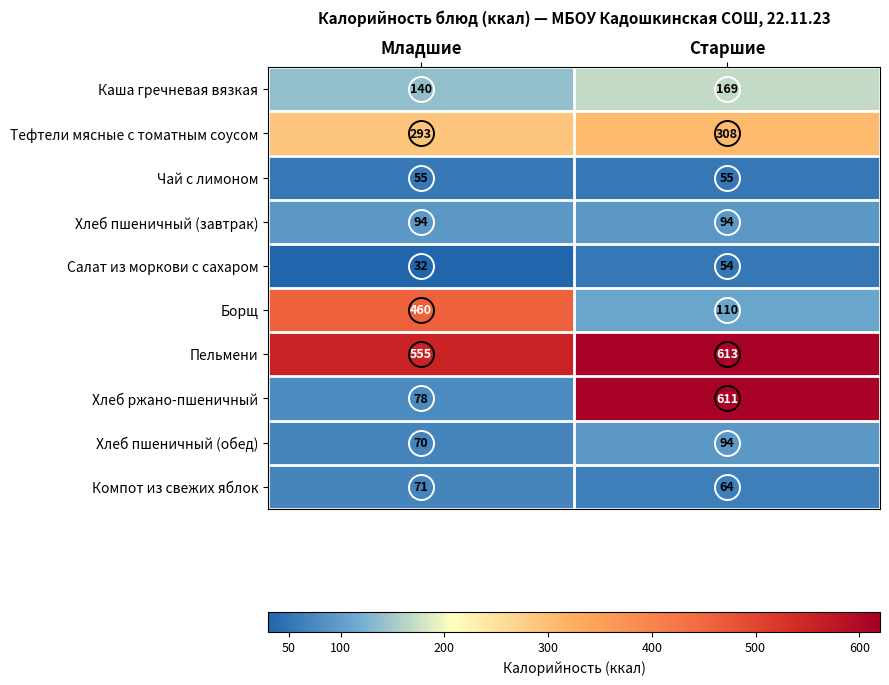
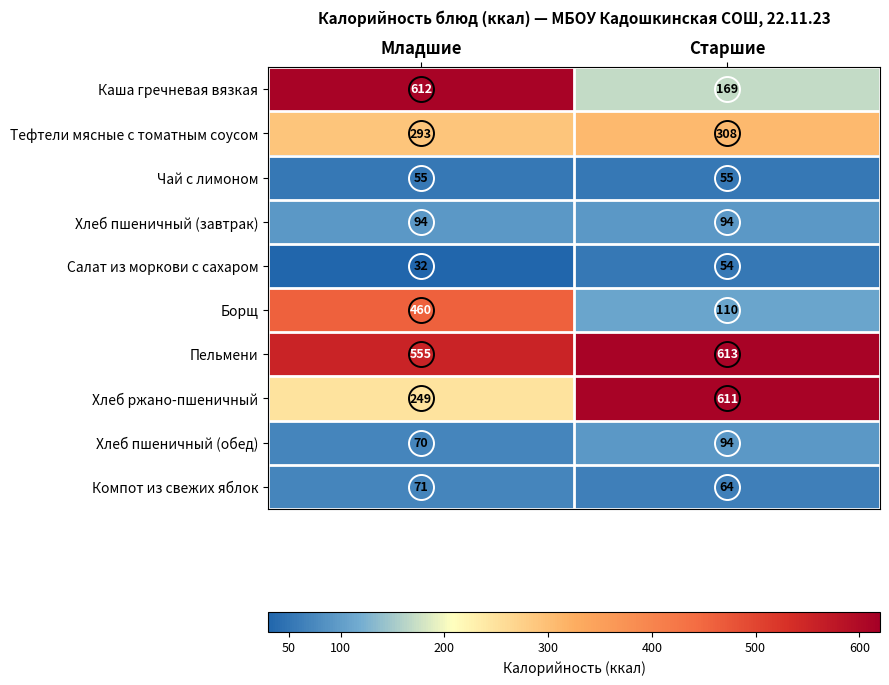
Каша гречневая вязкая, Младшие: 140 -> 612
Хлеб ржано-пшеничный, Младшие: 78 -> 249
